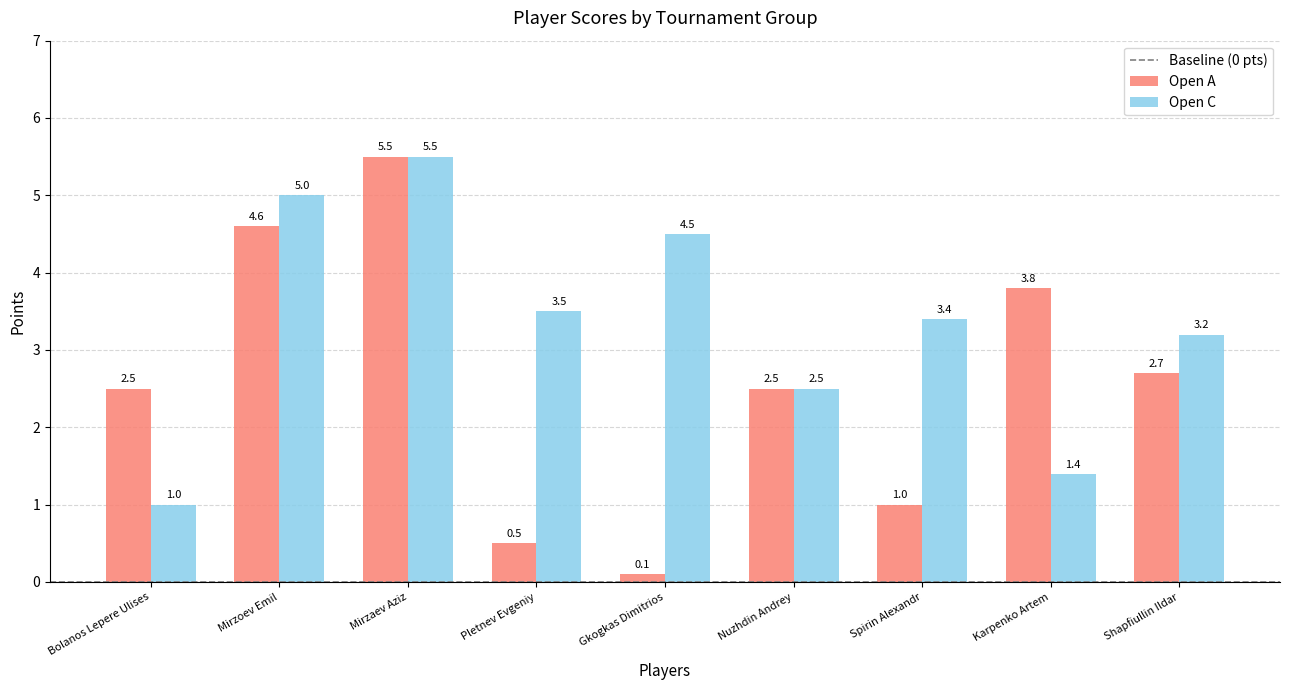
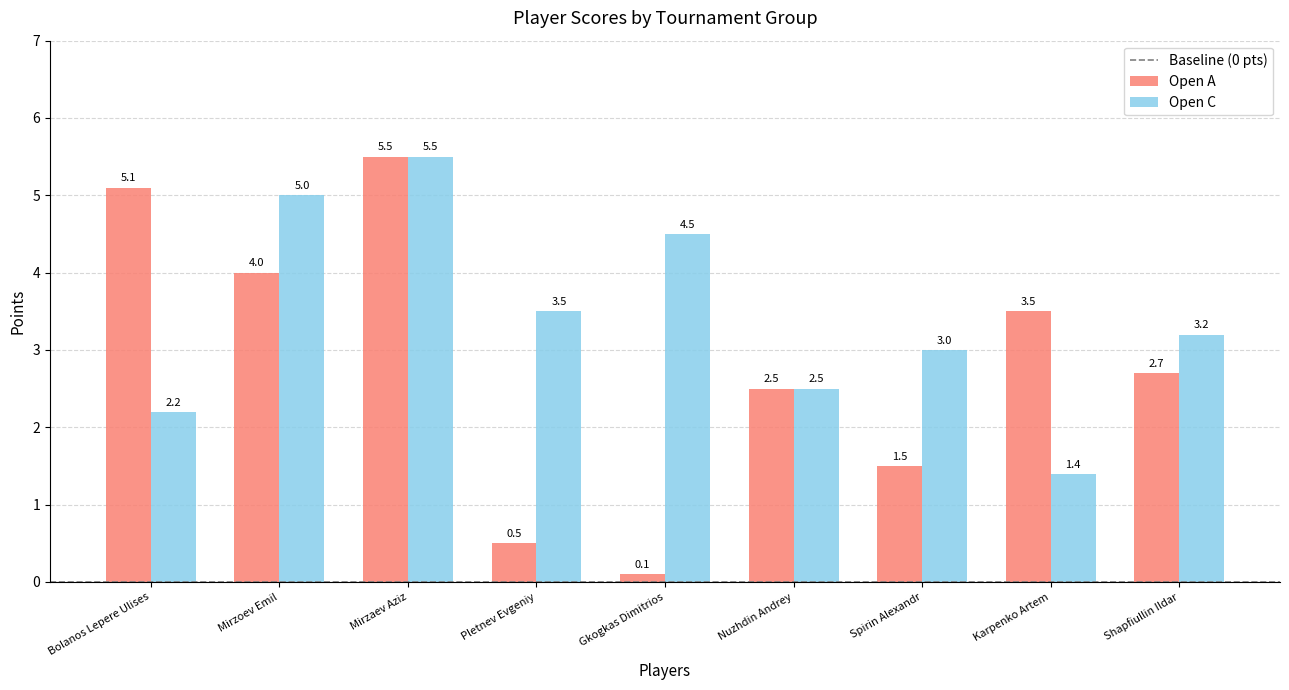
Open A, Bolanos Lepere Ulises: 2.5 -> 5.1
Open C, Bolanos Lepere Ulises: 1.0 -> 2.2
Open A, Mirzoev Emil: 4.6 -> 4.0
Open A, Spirin Alexandr: 1.0 -> 1.5
Open C, Spirin Alexandr: 3.4 -> 3.0
Open A, Karpenko Artem: 3.8 -> 3.5
